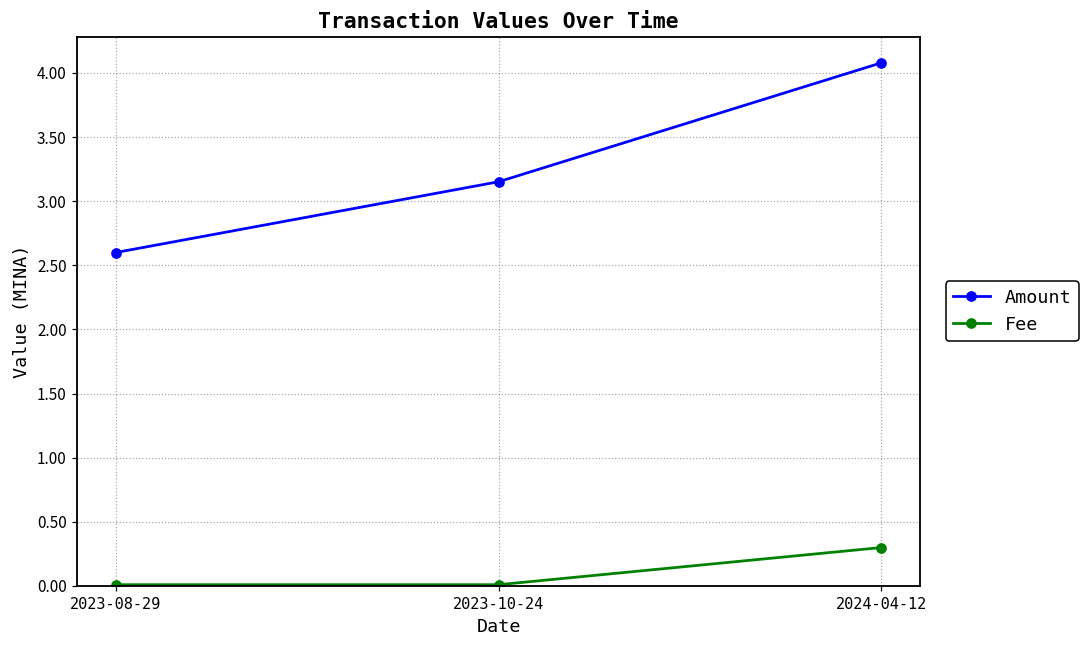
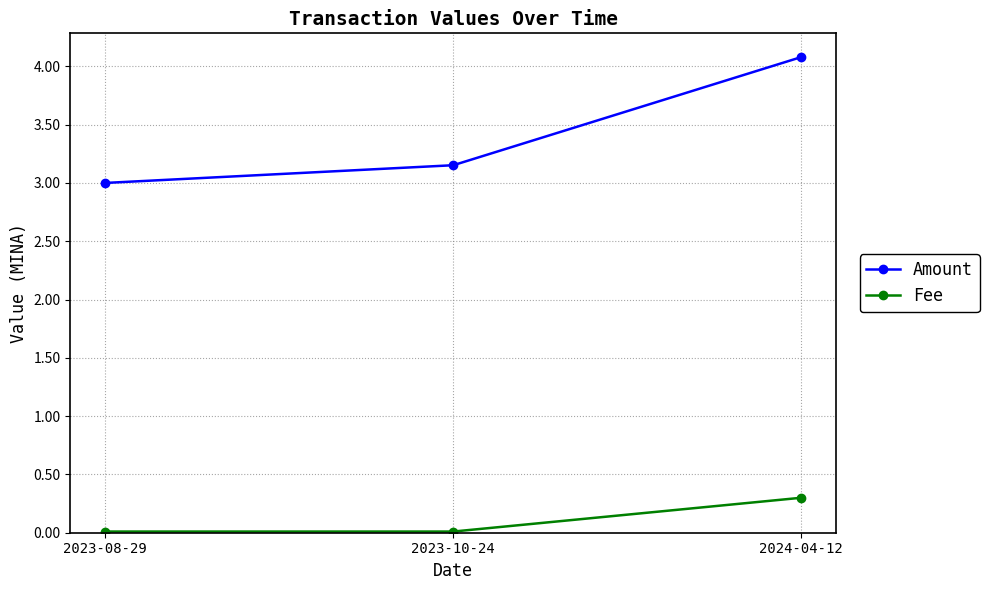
Amount, 2023-08-29: 2.6 -> 3.0
